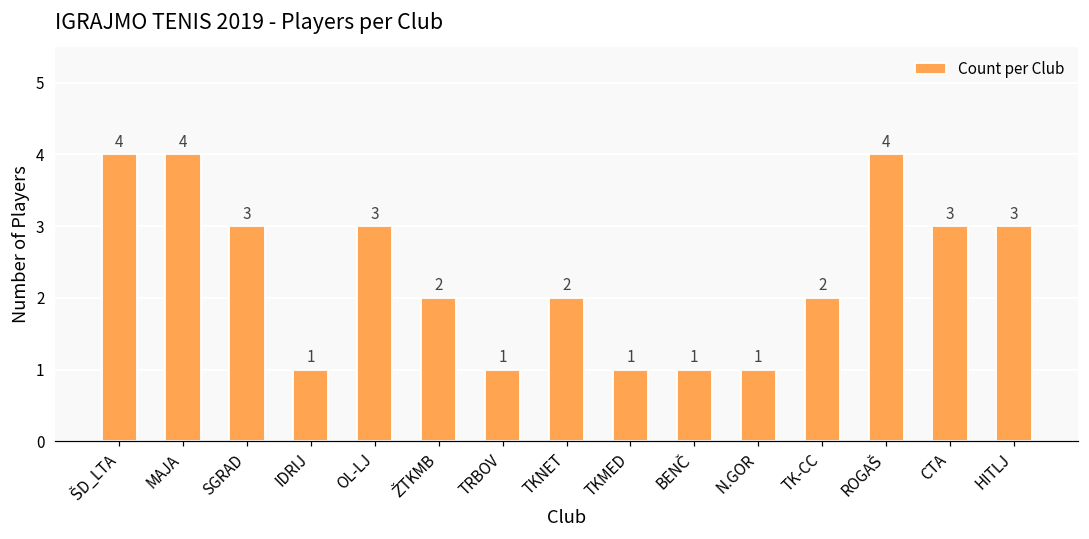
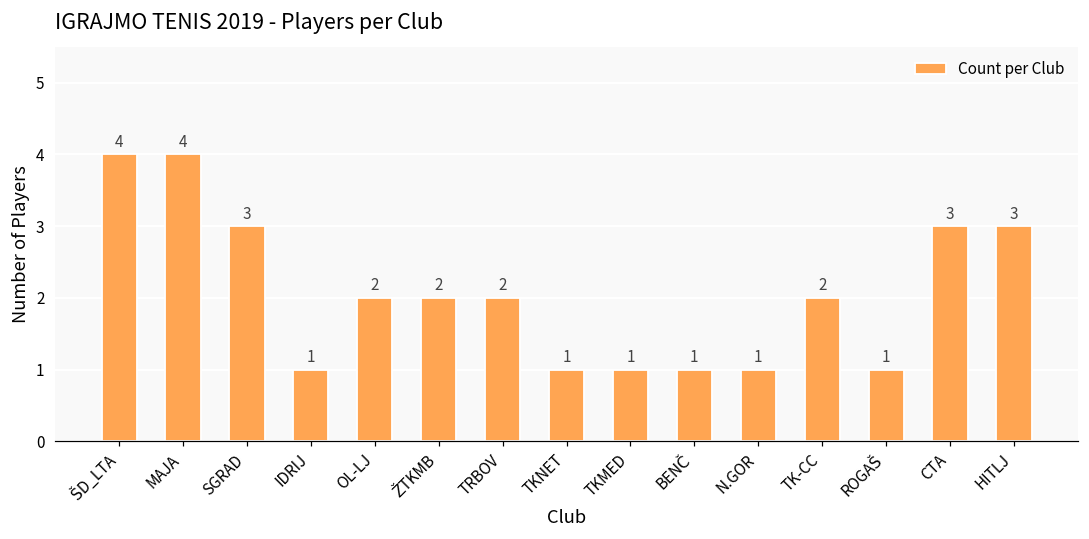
OL-LJ: 3 -> 2
TRBOV: 1 -> 2
TKNET: 2 -> 1
ROGAŠ: 4 -> 1
